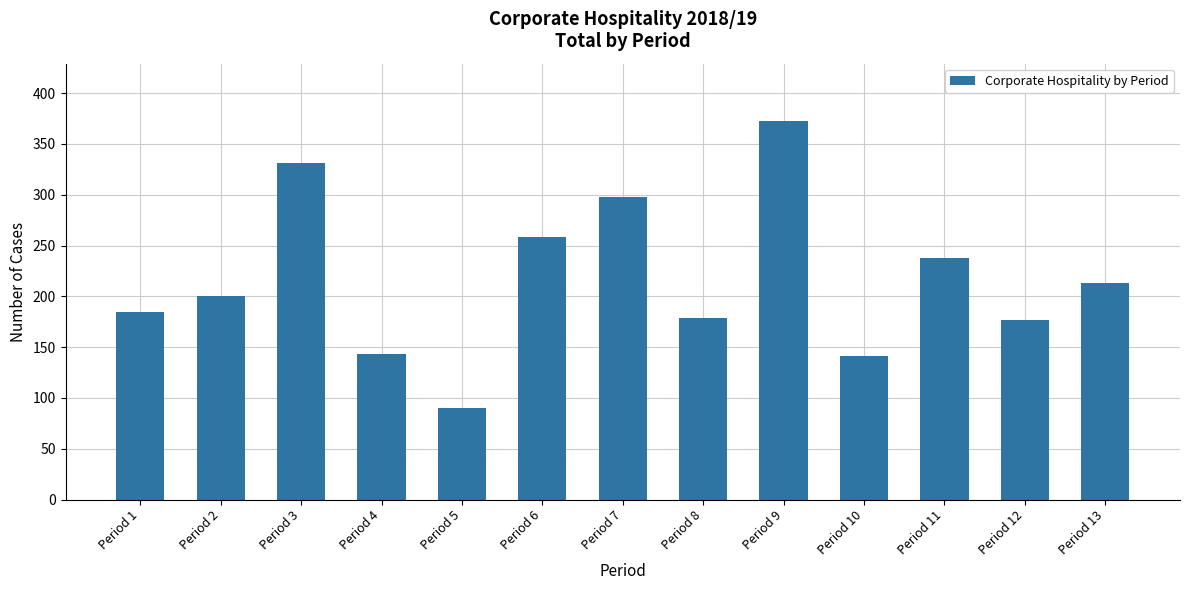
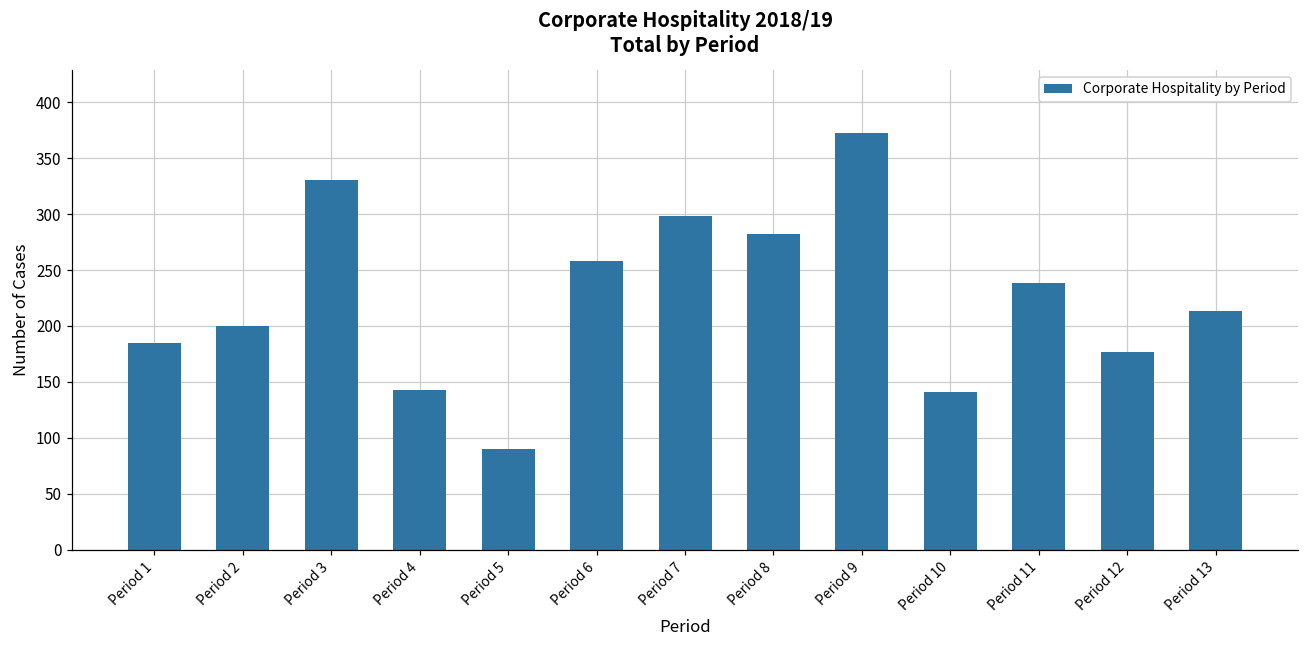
Period 8: 179 -> 282
